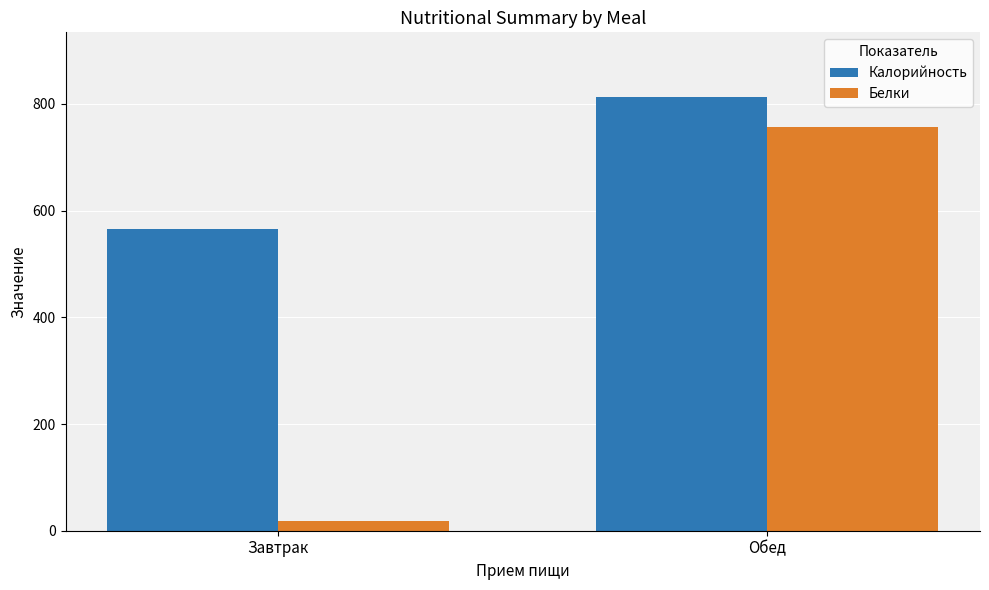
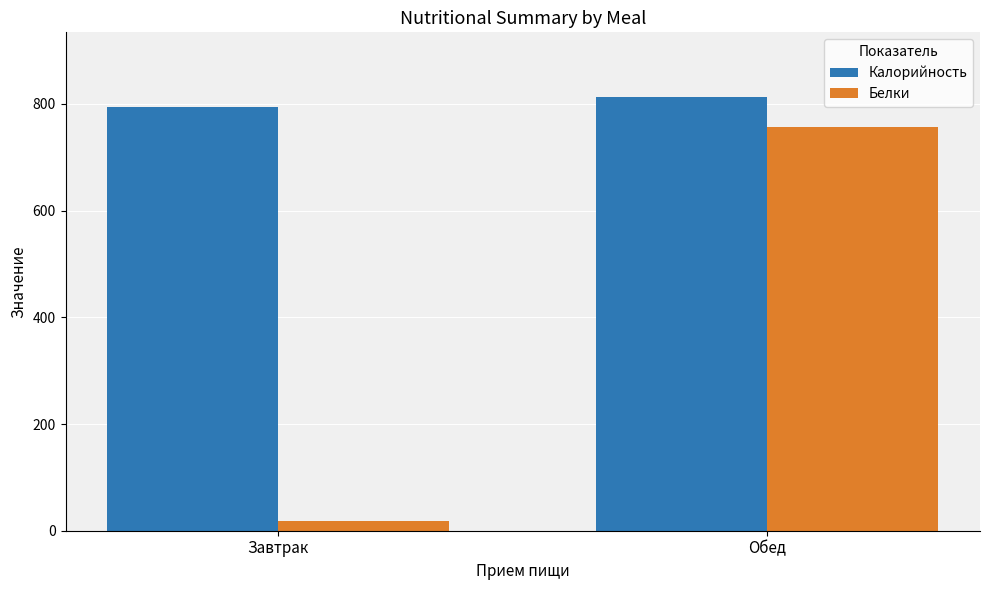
Калорийность, Завтрак: 570 -> 790
